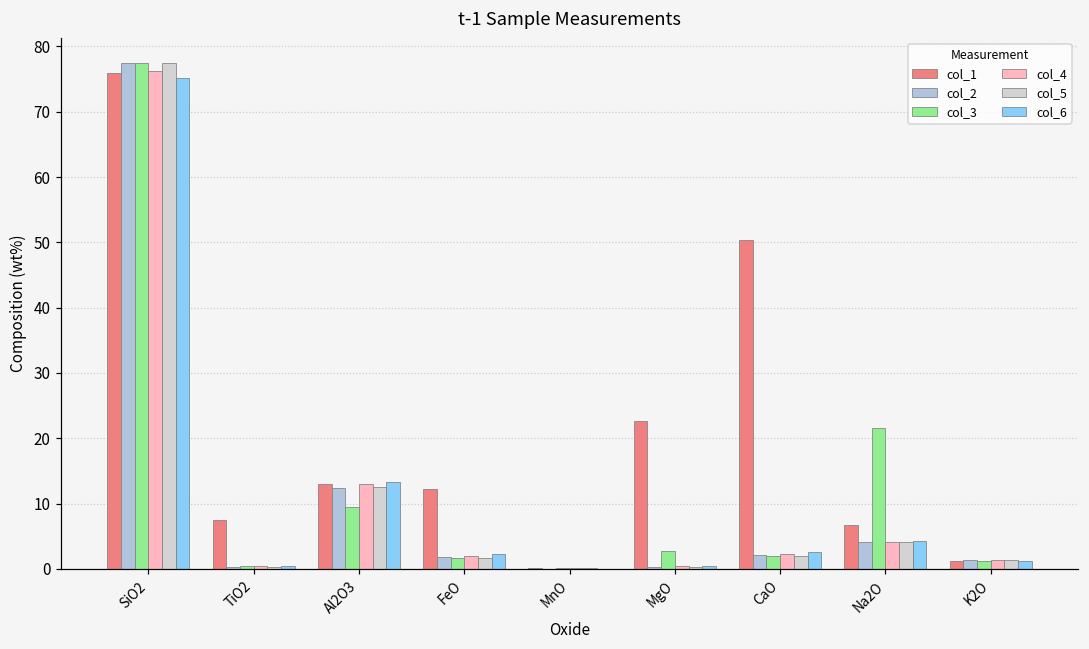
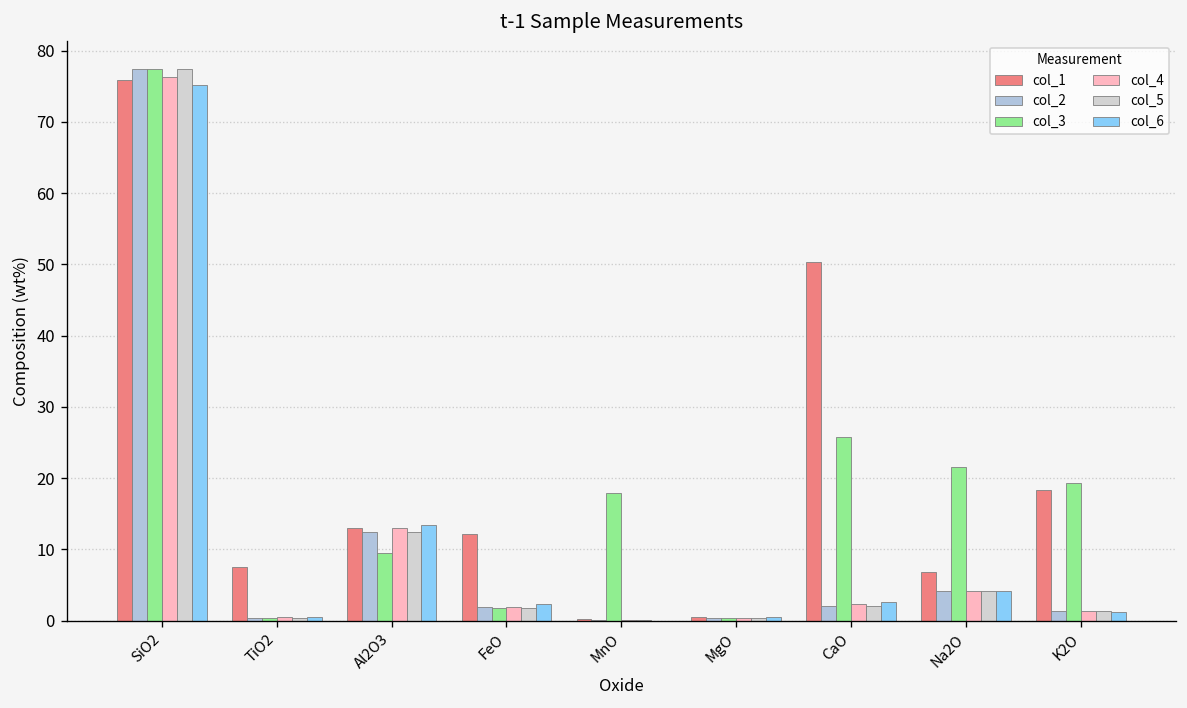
col_3, MnO: 0 -> 18
col_1, MgO: 23 -> 0
col_3, MgO: 3 -> 0
col_3, CaO: 2 -> 26
col_1, K2O: 1 -> 18
col_3, K2O: 1 -> 19
